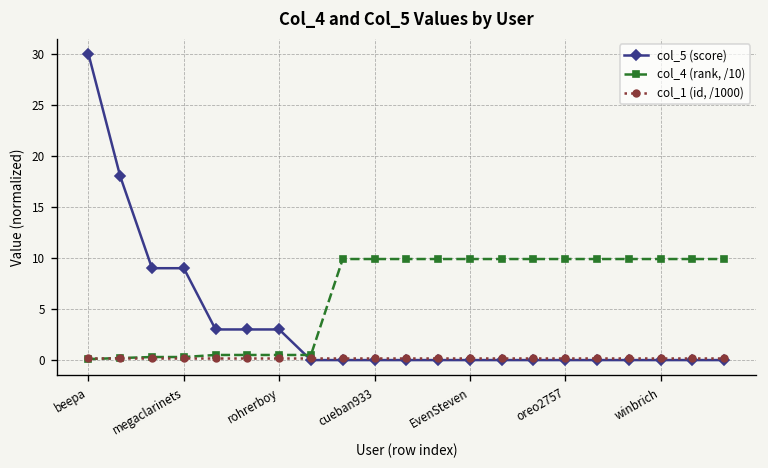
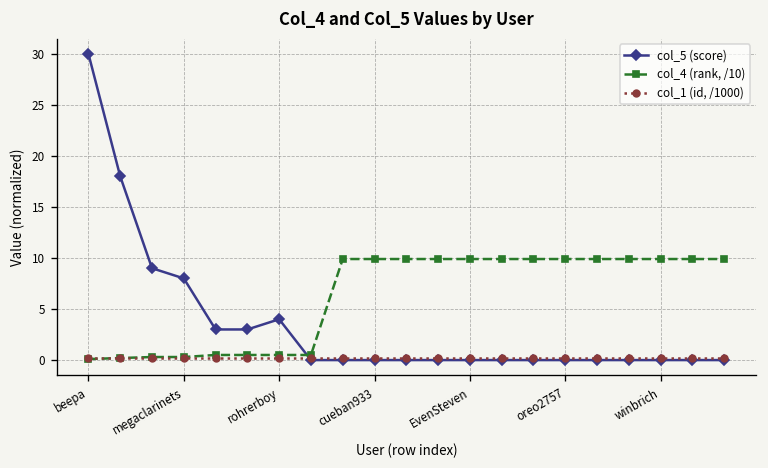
col_5 (score), megaclarinets: 9 -> 8
col_5 (score), rohrerboy: 3 -> 4
